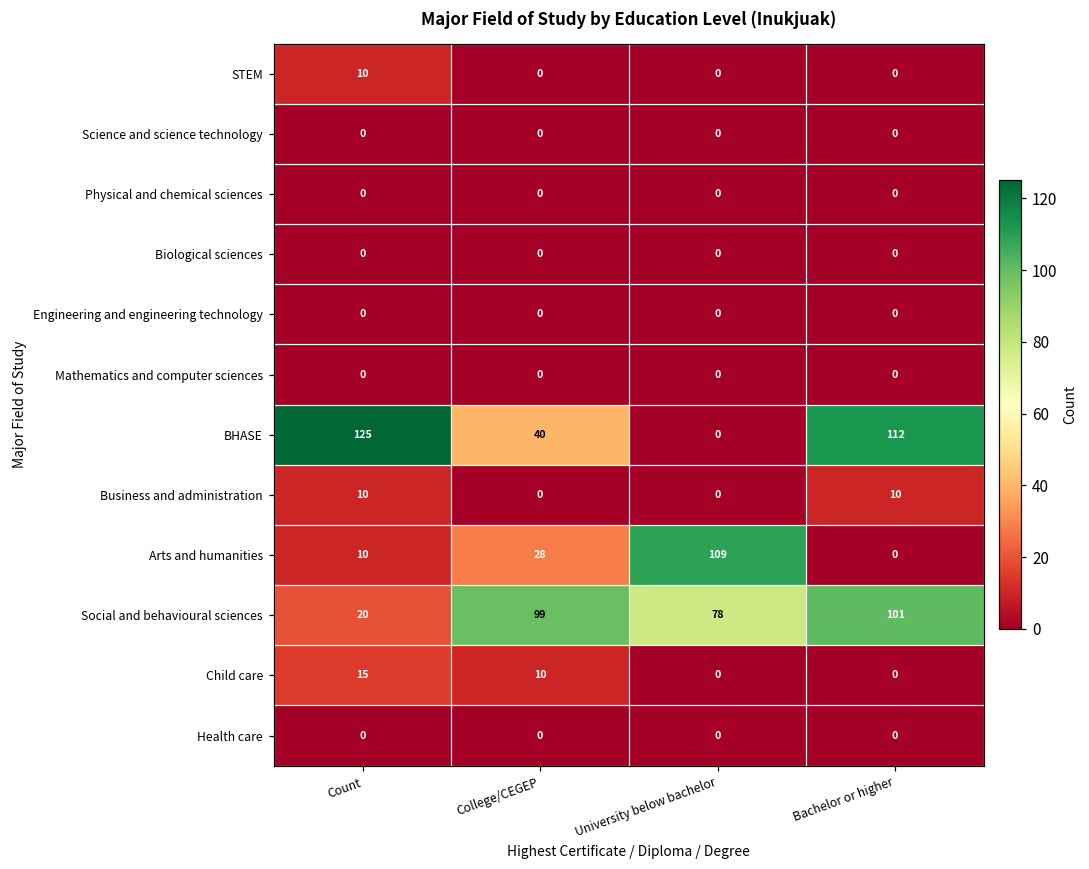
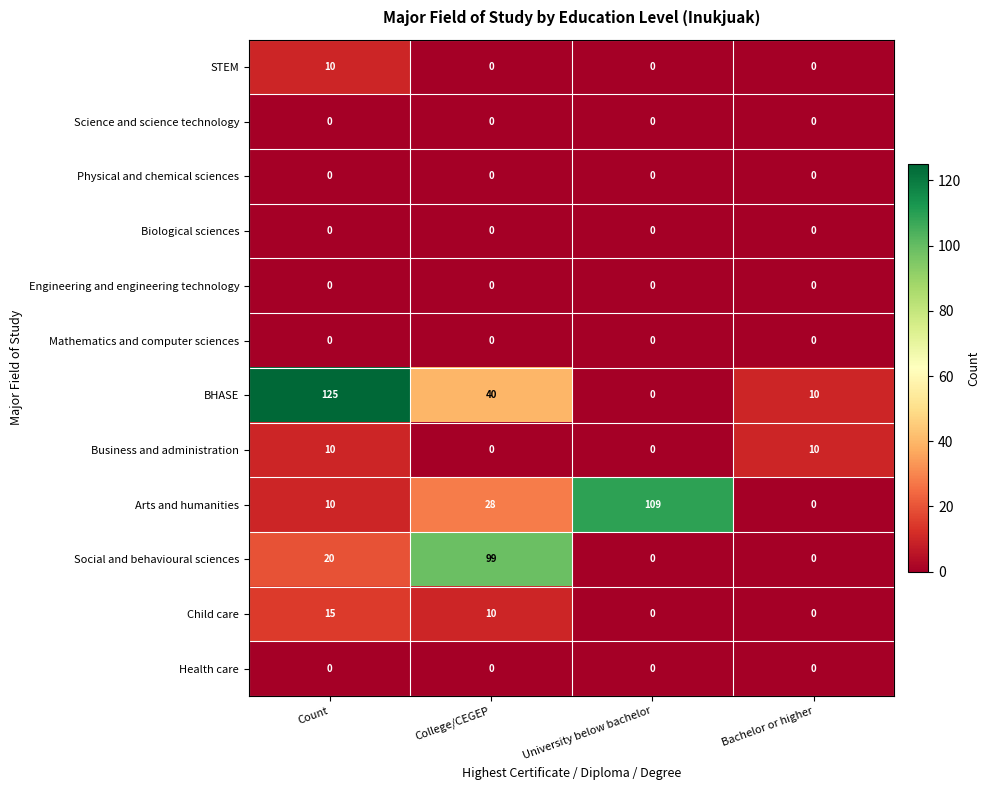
BHASE, Bachelor or higher: 112 -> 10
Social and behavioural sciences, University below bachelor: 78 -> 0
Social and behavioural sciences, Bachelor or higher: 101 -> 0
